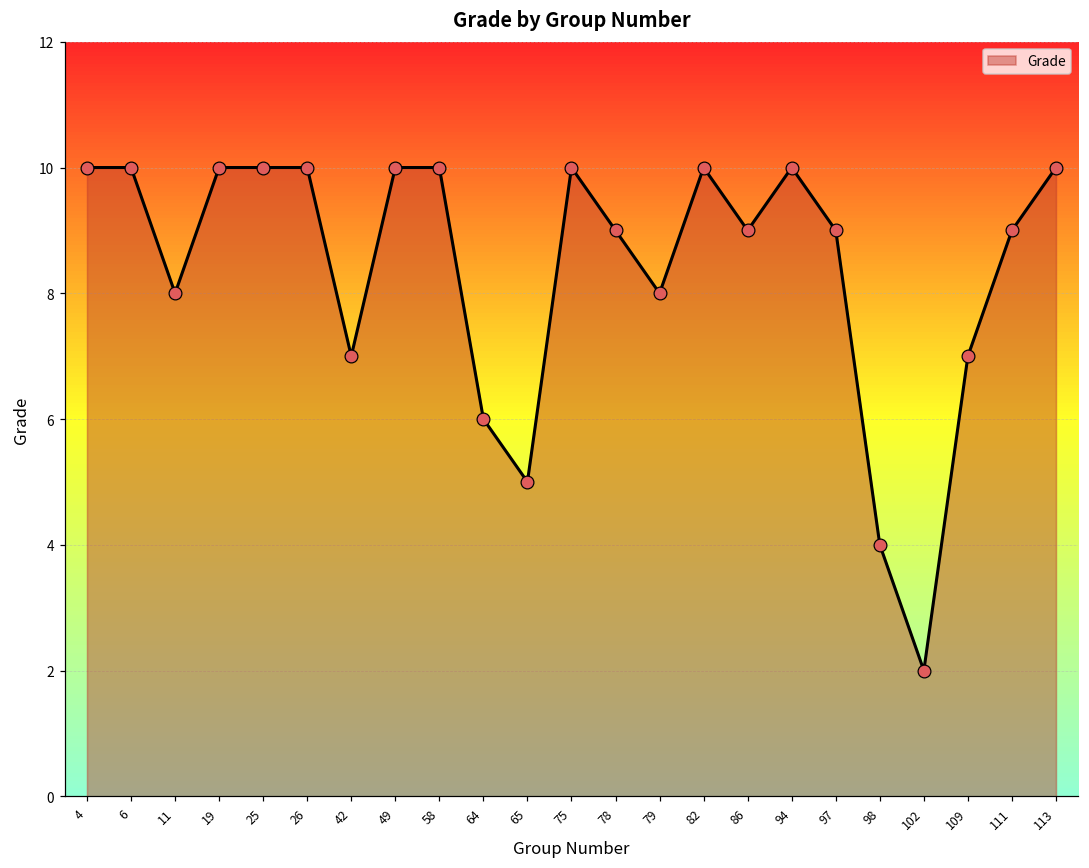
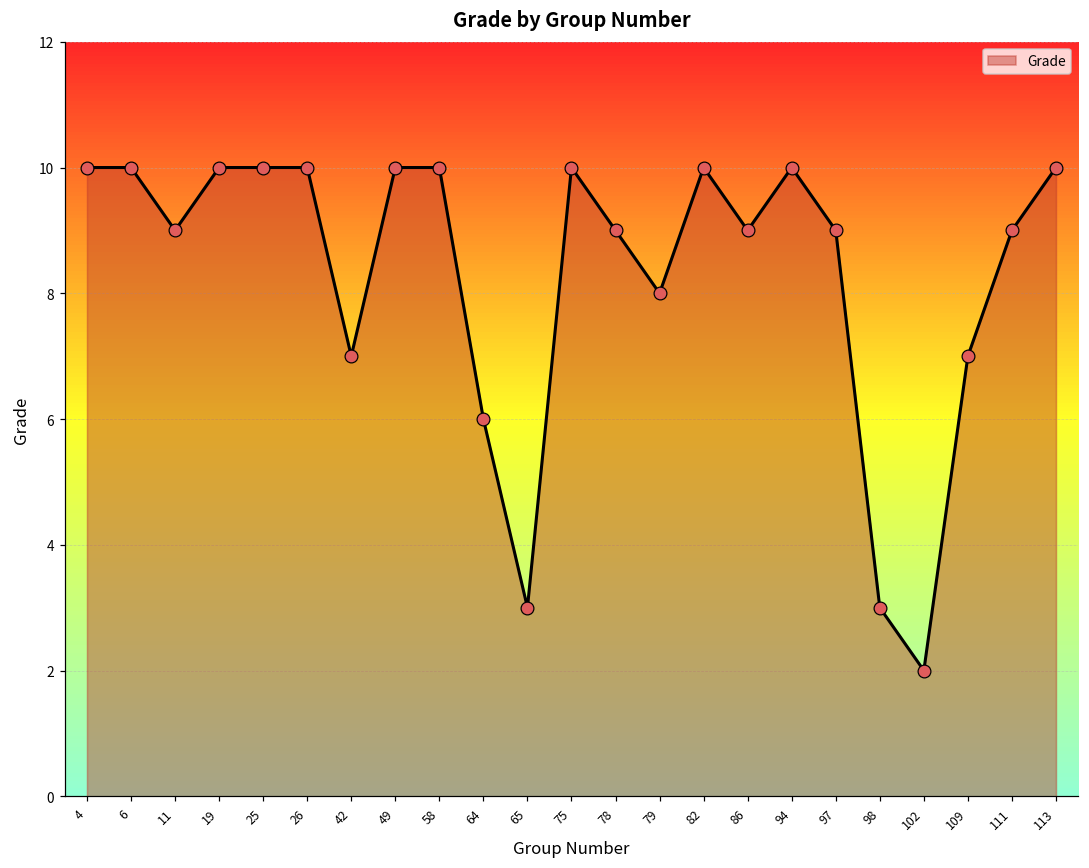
11: 8 -> 9
65: 5 -> 3
98: 4 -> 3
